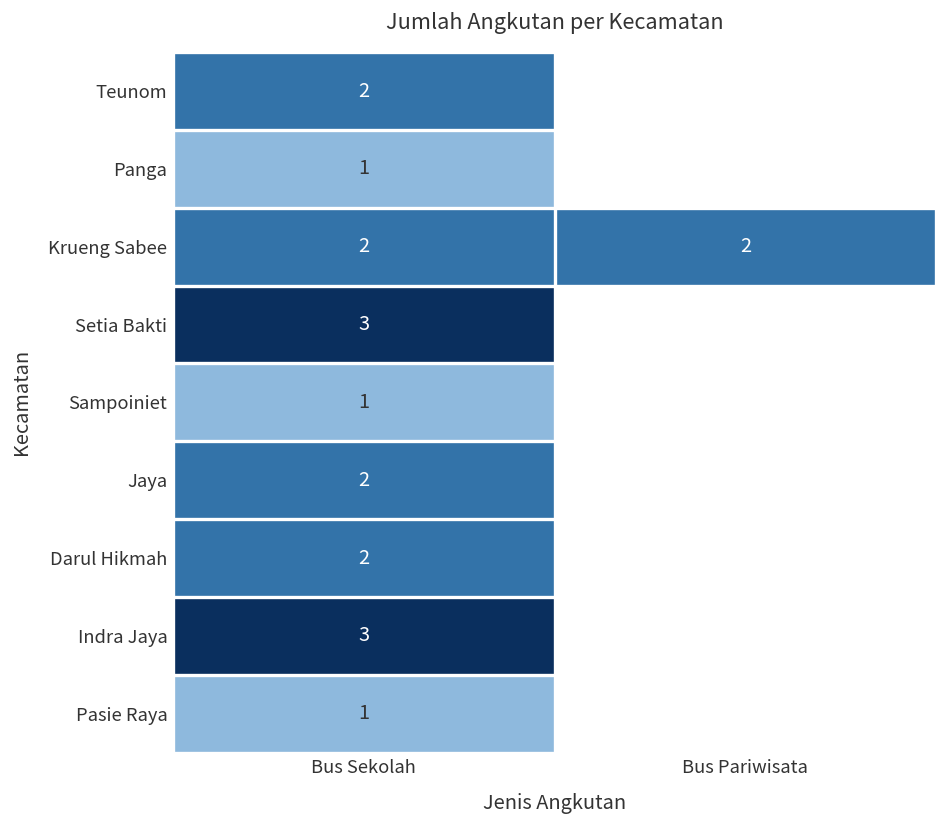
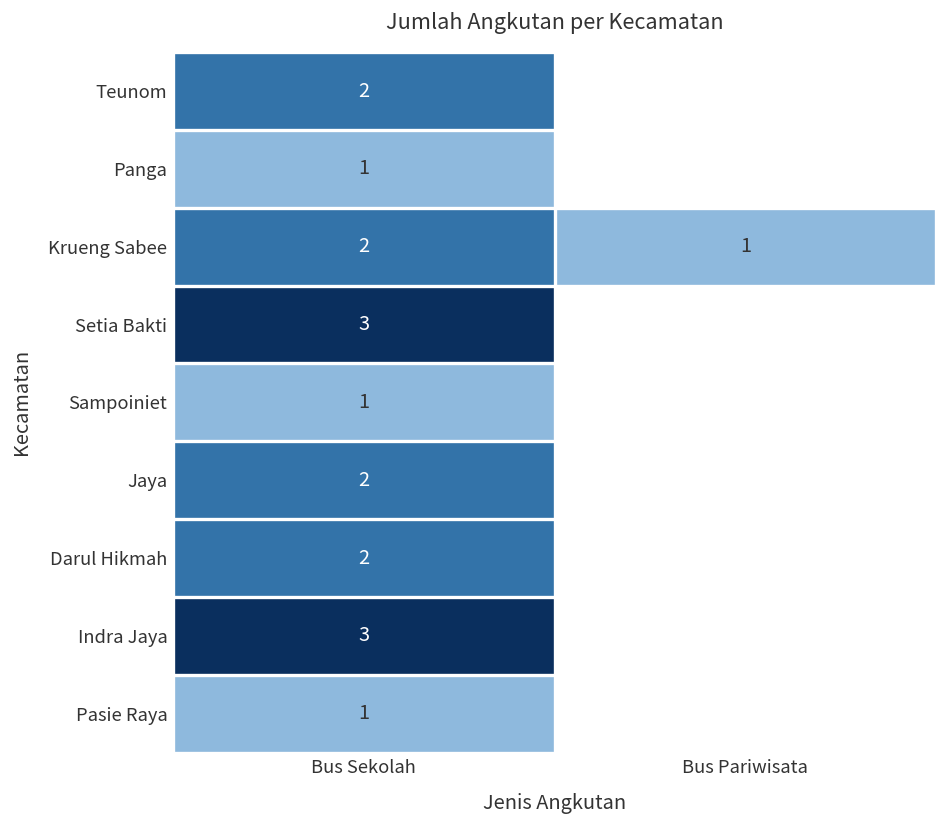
Krueng Sabee, Bus Pariwisata: 2 -> 1
